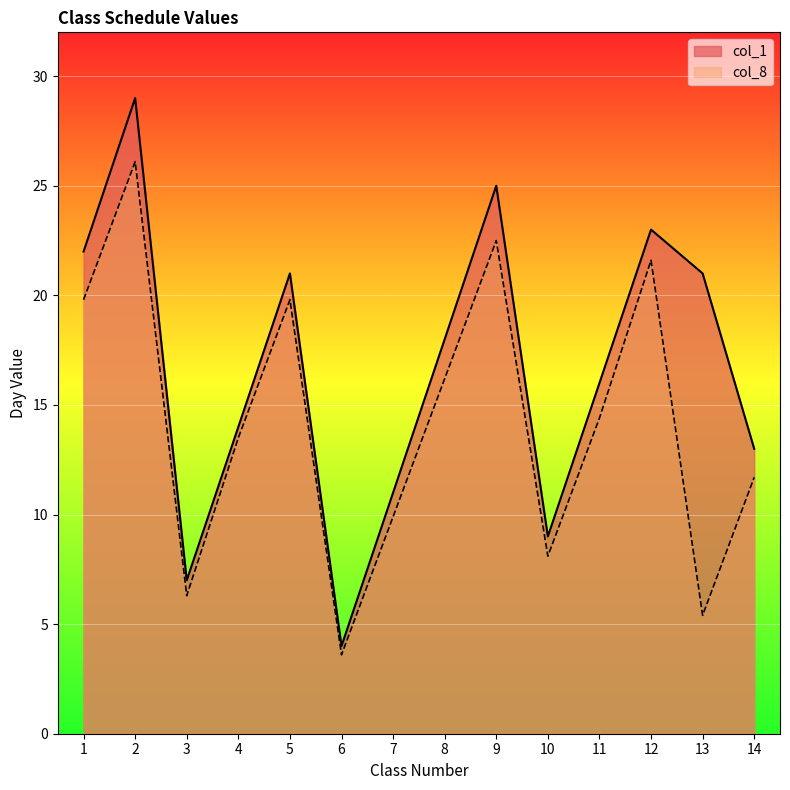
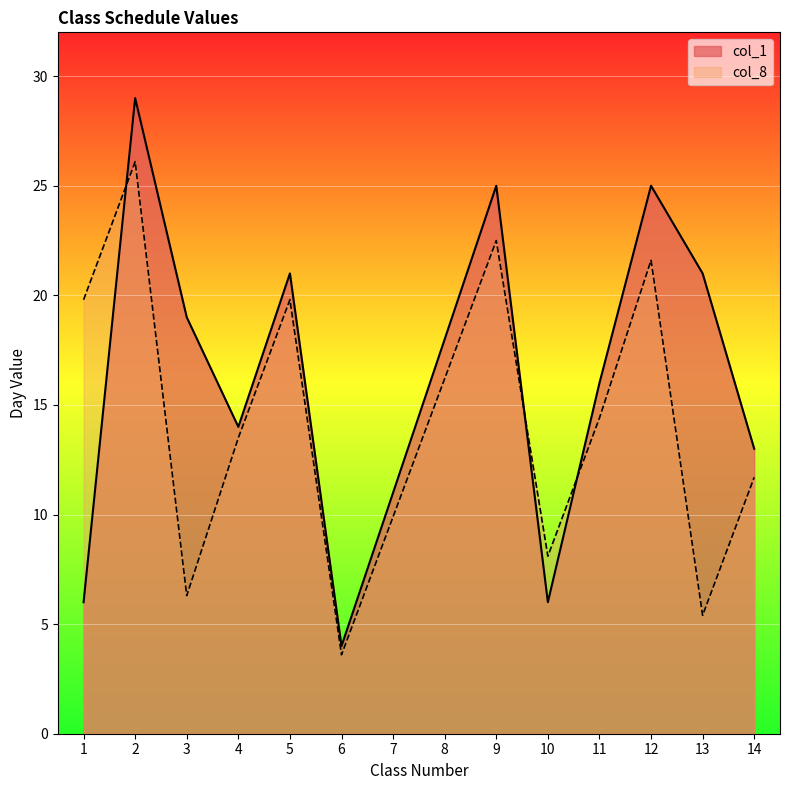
col_1, 1: 22 -> 6
col_1, 3: 7 -> 19
col_1, 10: 9 -> 6
col_1, 12: 23 -> 25
